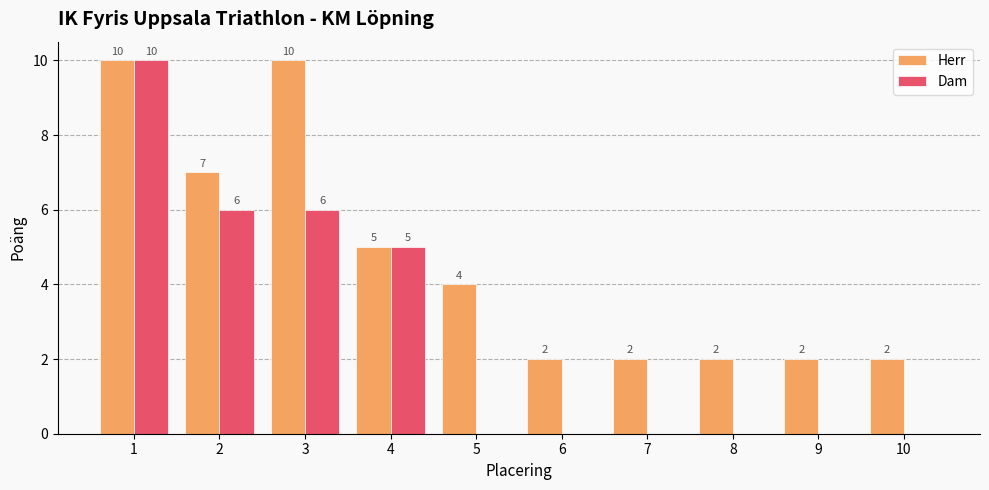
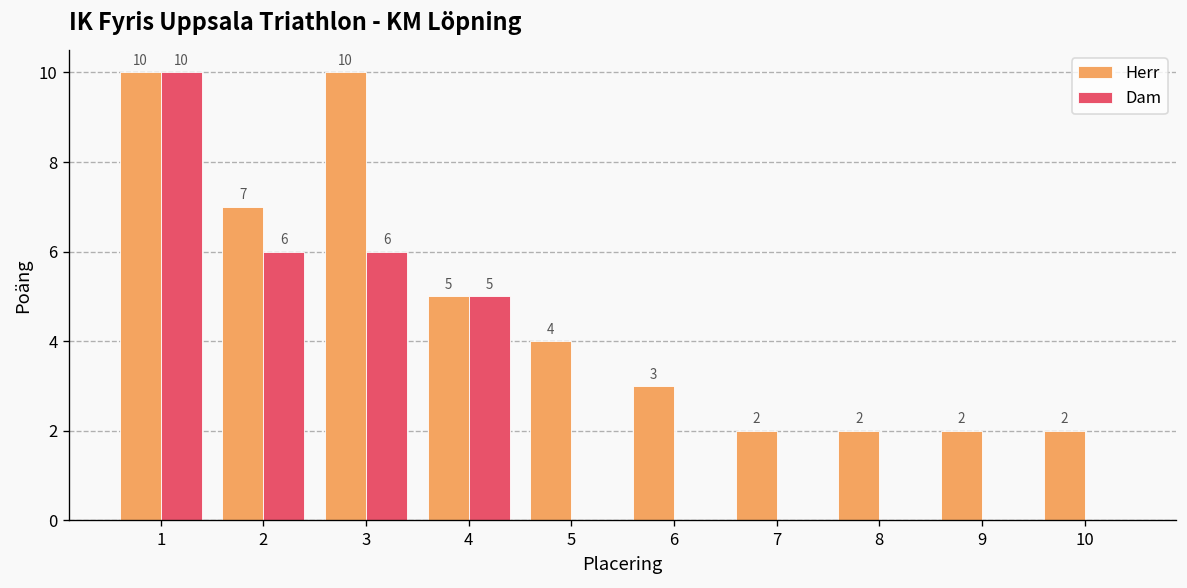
Herr, 6: 2 -> 3
